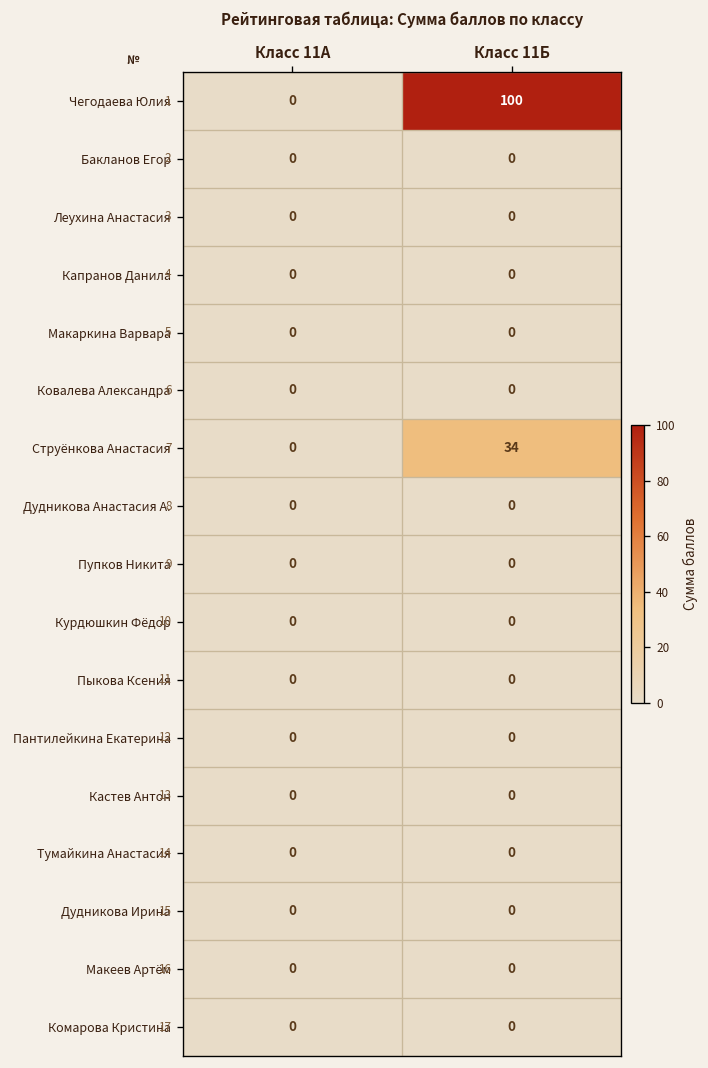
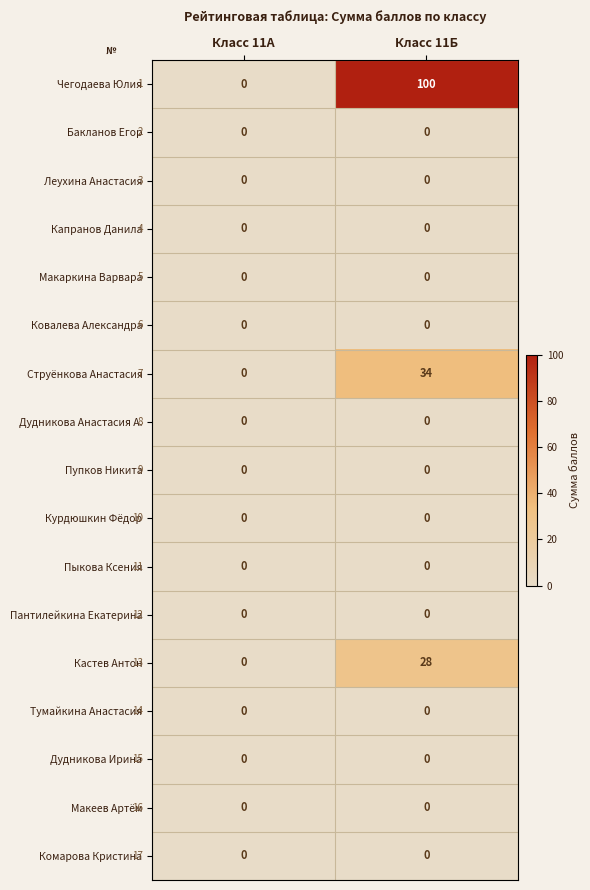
Кастев Антон, Класс 11Б: 0 -> 28
